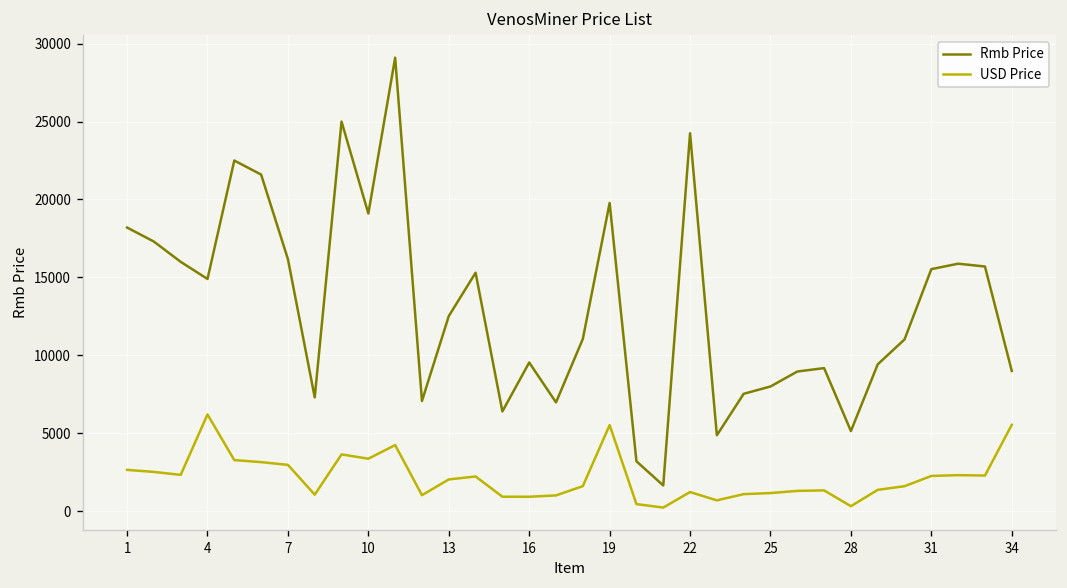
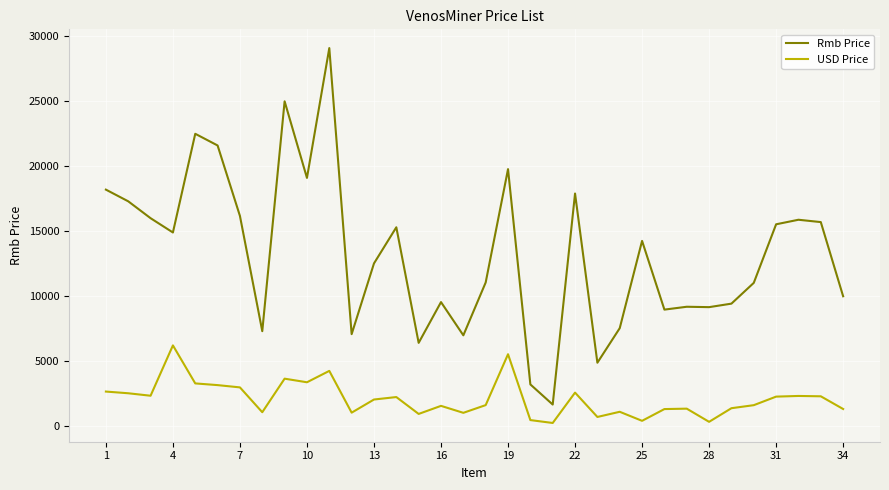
USD Price, 16: 900 -> 1500
Rmb Price, 22: 24300 -> 17900
USD Price, 22: 1200 -> 2600
Rmb Price, 25: 8000 -> 14300
USD Price, 25: 1200 -> 400
Rmb Price, 28: 5100 -> 9200
Rmb Price, 34: 9000 -> 10000
USD Price, 34: 5500 -> 1300
